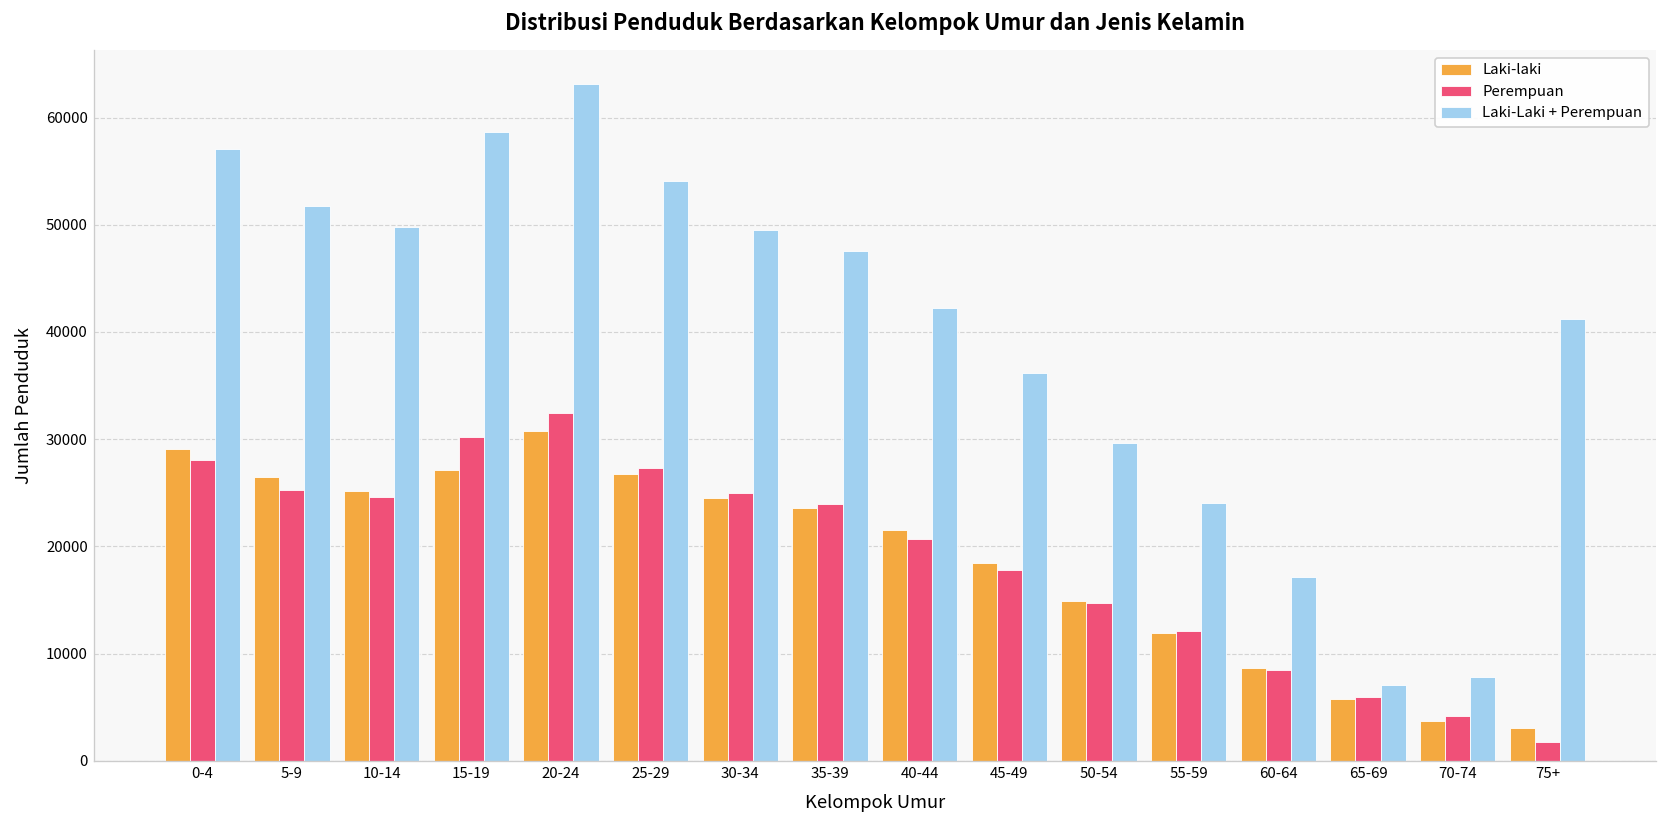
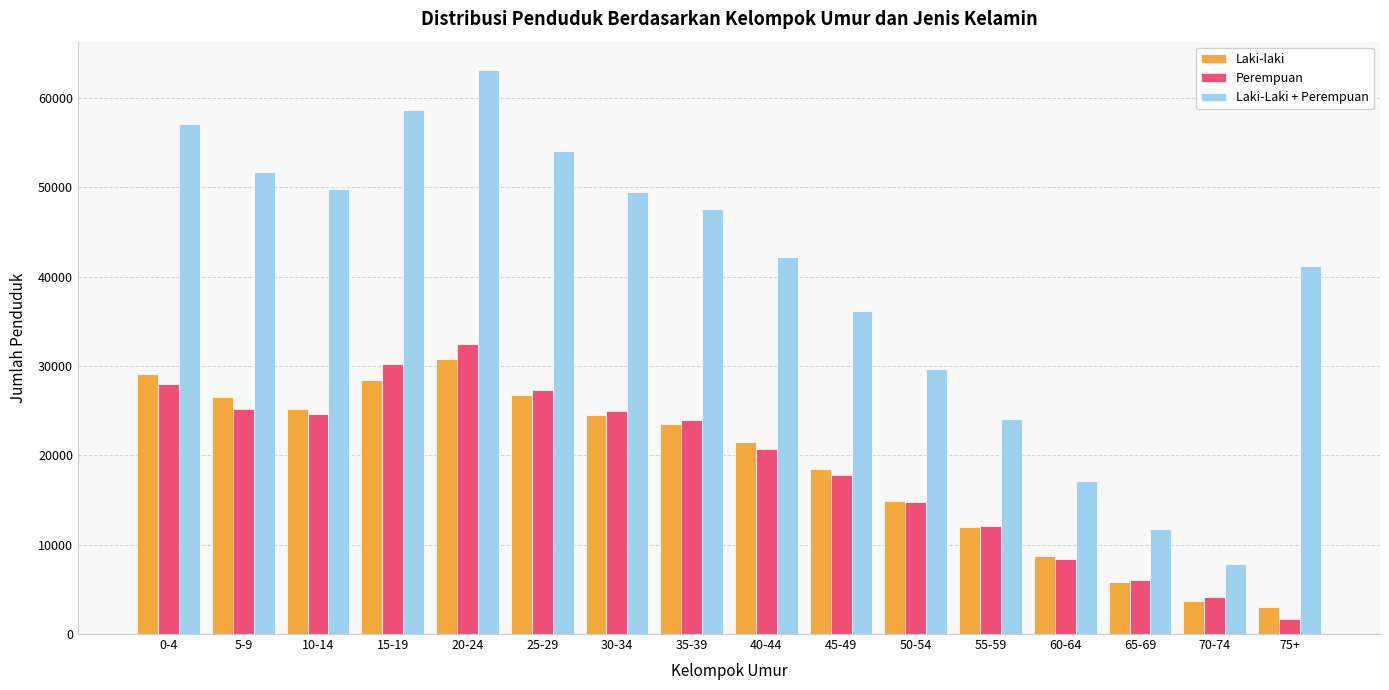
Laki-laki, 15-19: 27000 -> 28000
Laki-Laki + Perempuan, 65-69: 7000 -> 12000
